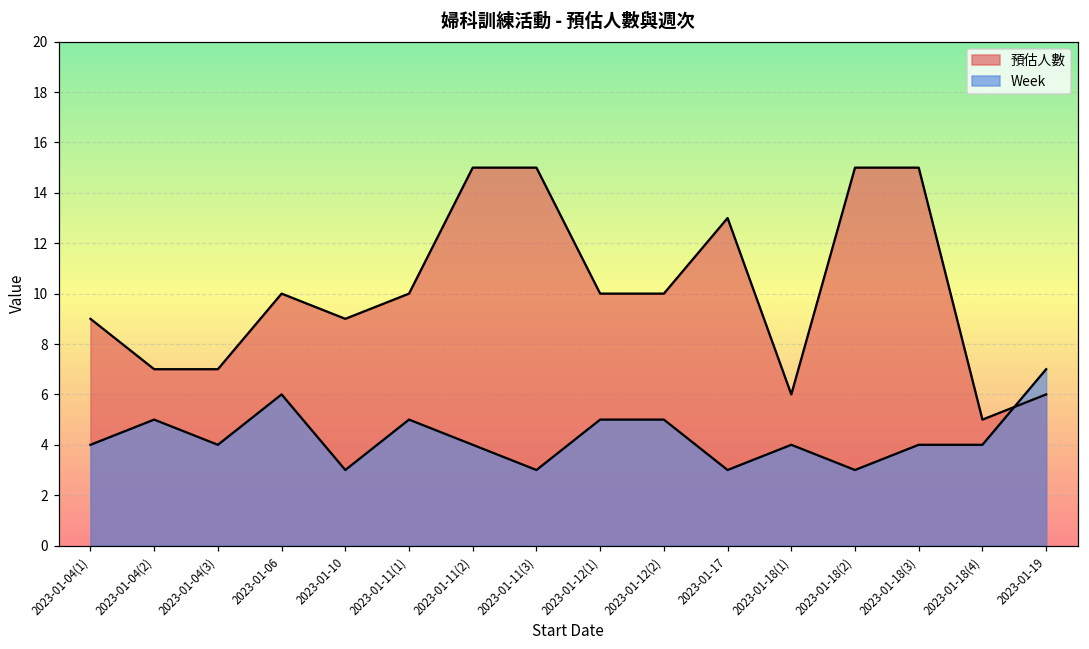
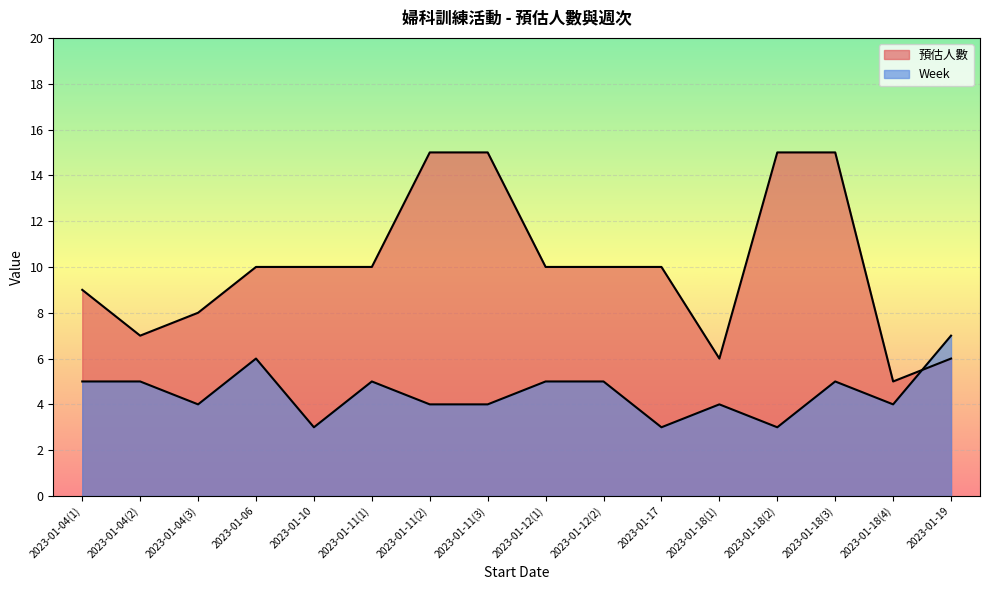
Week, 2023-01-04(1): 4 -> 5
預估人數, 2023-01-04(3): 7 -> 8
預估人數, 2023-01-10: 9 -> 10
Week, 2023-01-11(3): 3 -> 4
預估人數, 2023-01-17: 13 -> 10
Week, 2023-01-18(3): 4 -> 5
